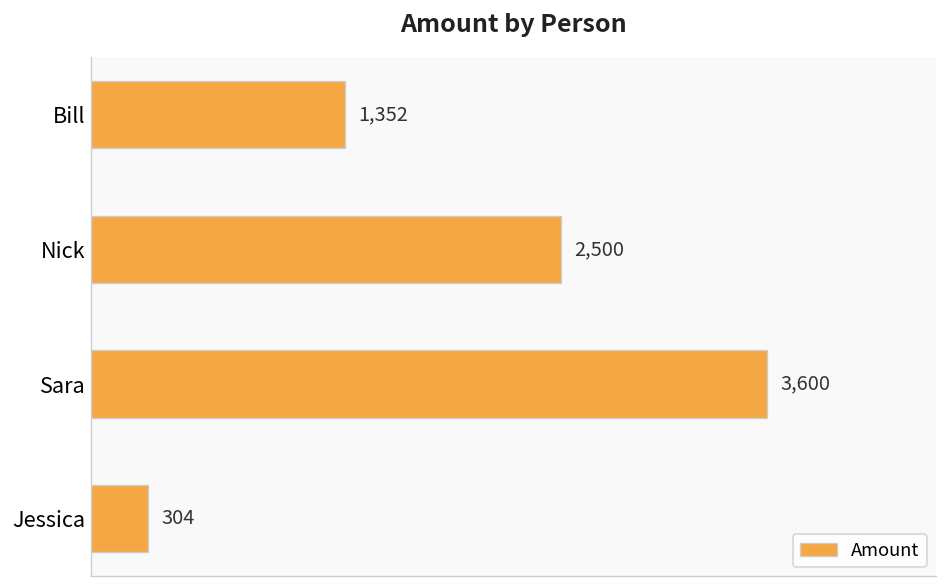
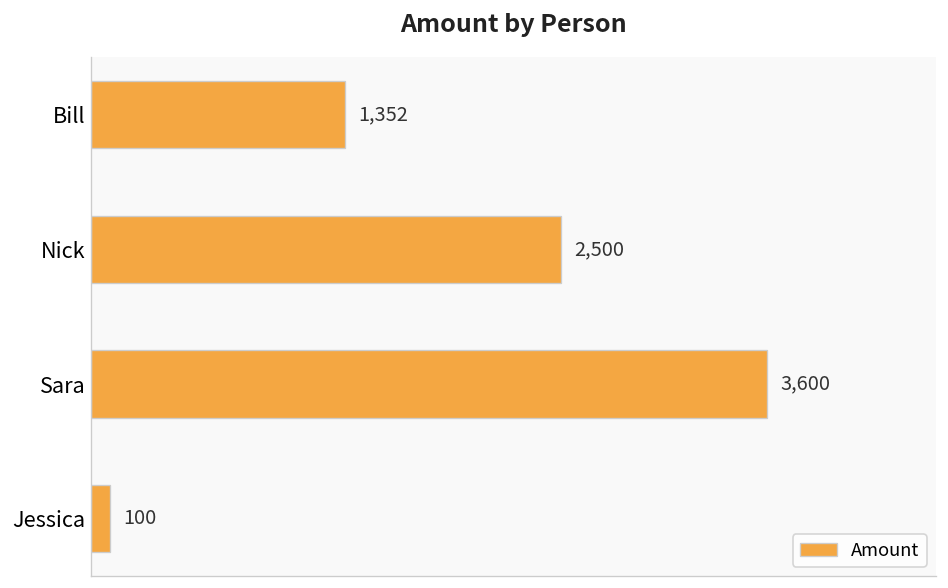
Jessica: 304 -> 100
